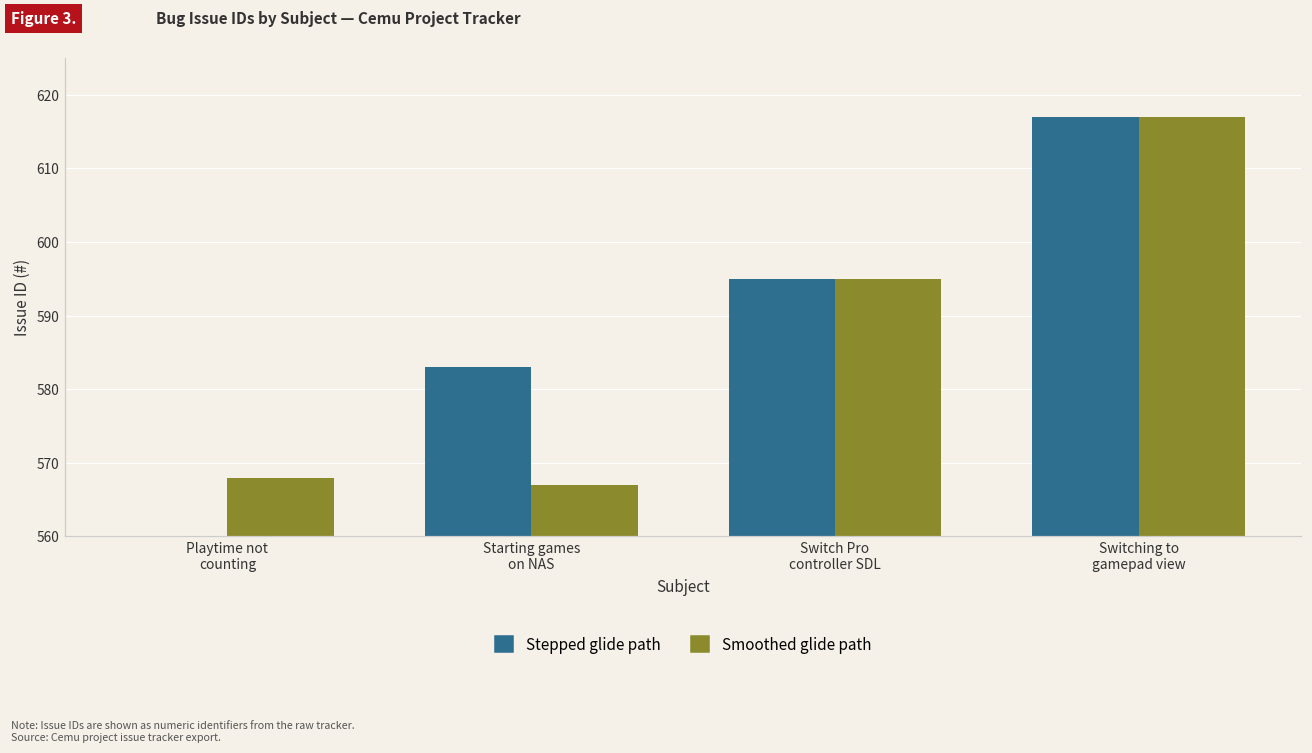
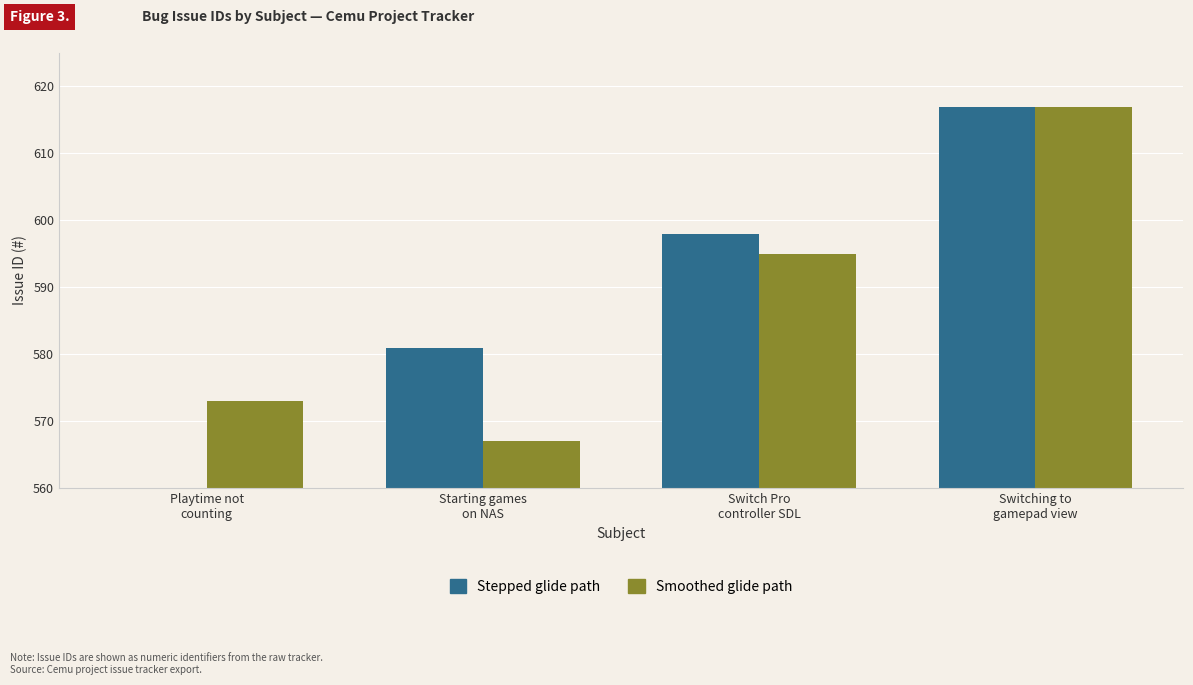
Smoothed glide path, Playtime not counting: 568 -> 573
Stepped glide path, Starting games on NAS: 583 -> 581
Stepped glide path, Switch Pro controller SDL: 595 -> 598
